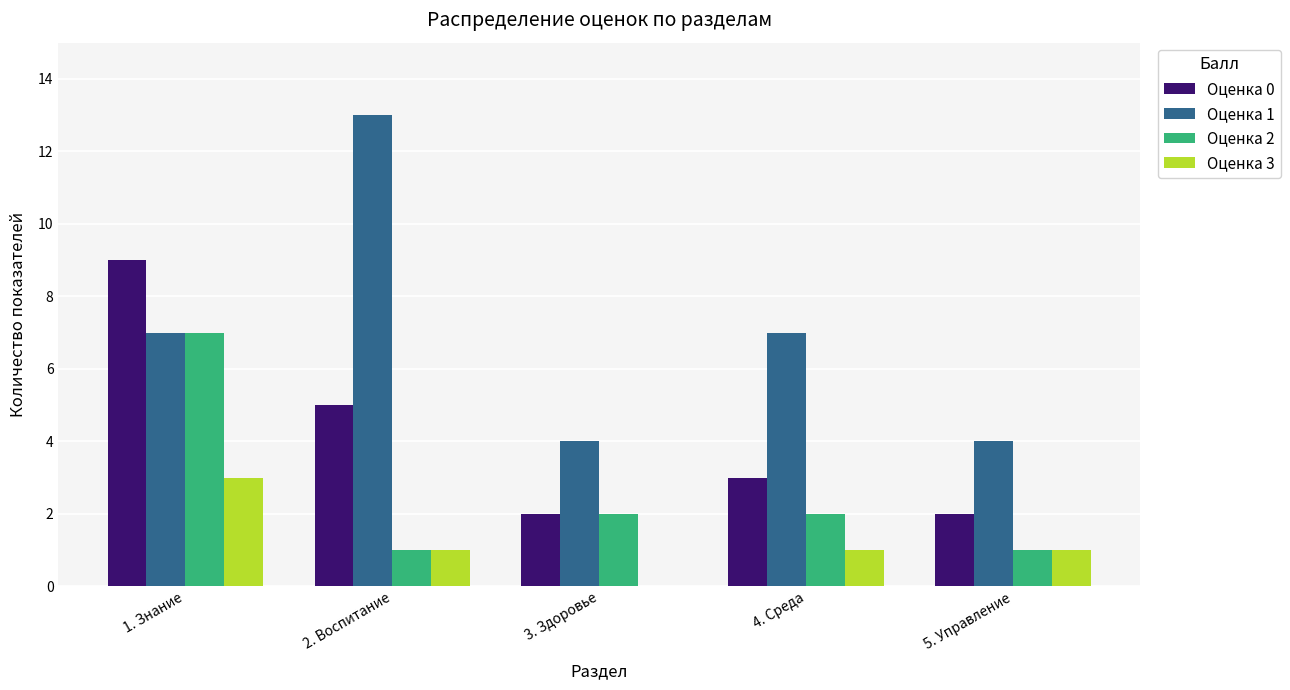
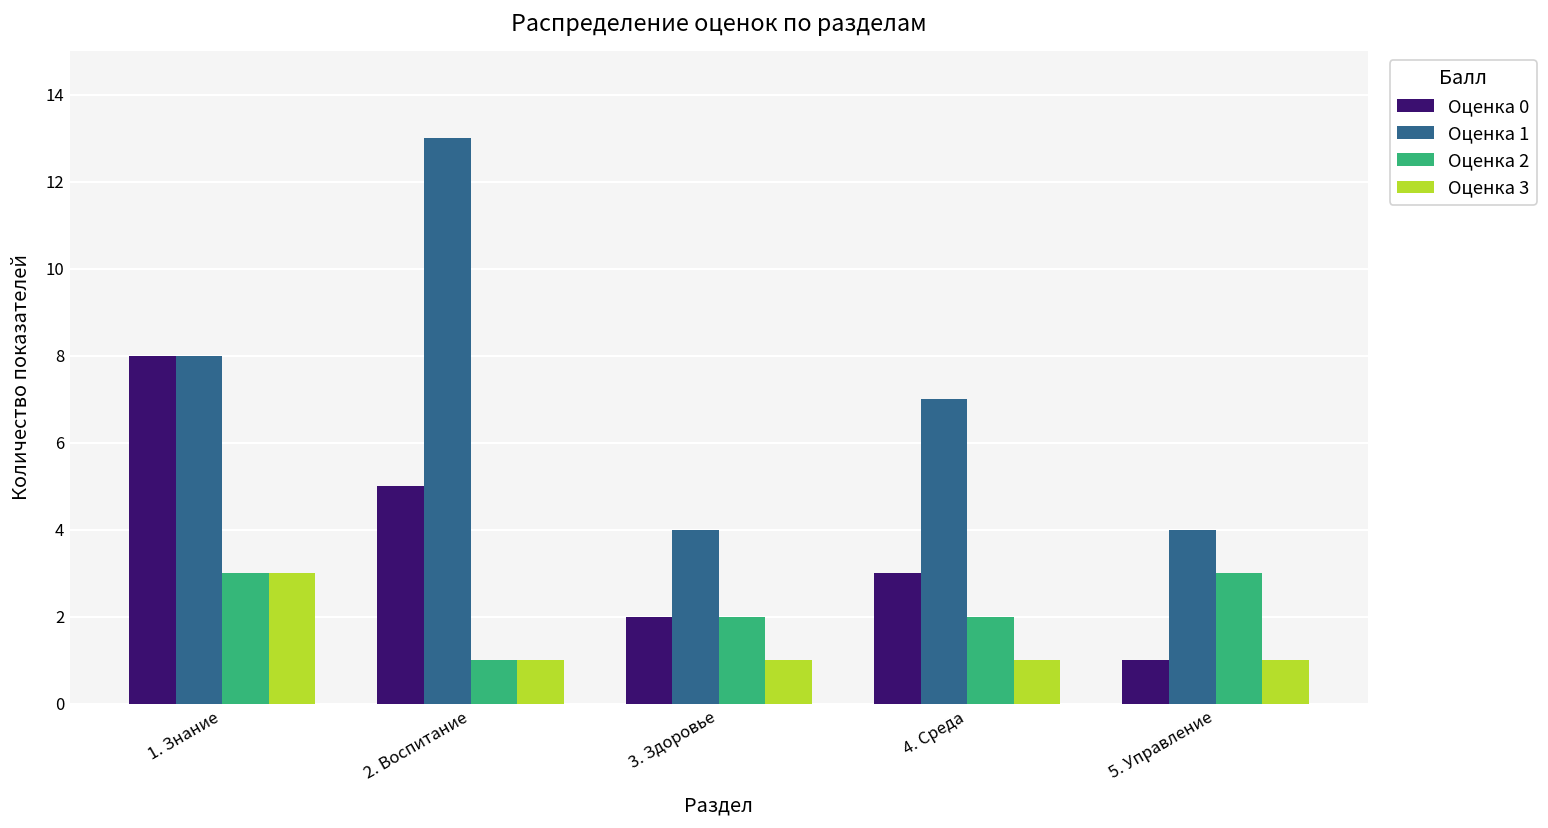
Оценка 0, 1. Знание: 9 -> 8
Оценка 1, 1. Знание: 7 -> 8
Оценка 2, 1. Знание: 7 -> 3
Оценка 3, 3. Здоровье: 0 -> 1
Оценка 0, 5. Управление: 2 -> 1
Оценка 2, 5. Управление: 1 -> 3
